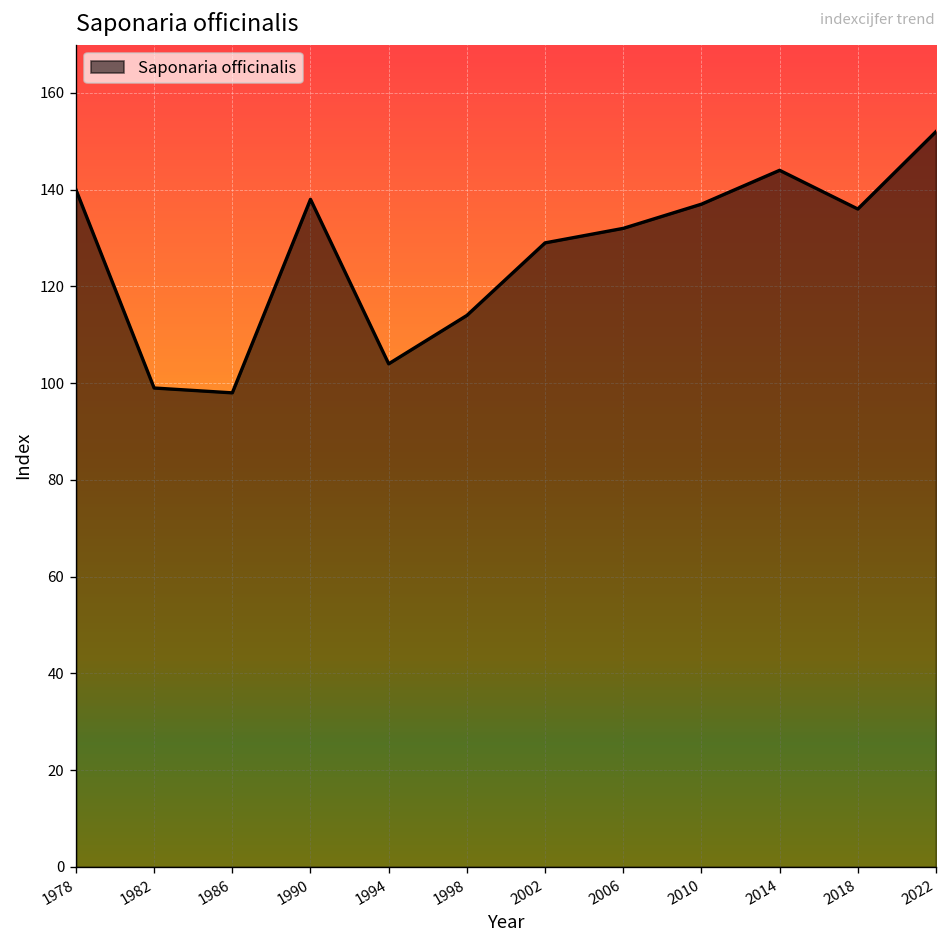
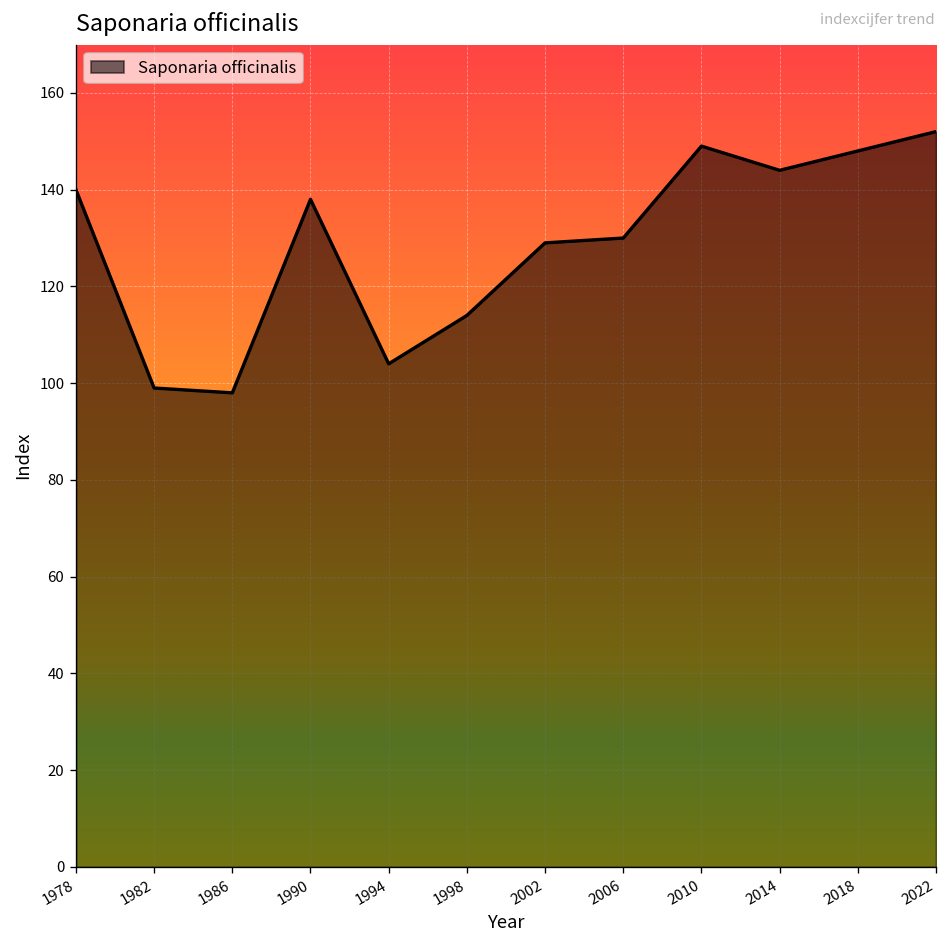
2006: 132 -> 130
2010: 137 -> 149
2018: 136 -> 148
